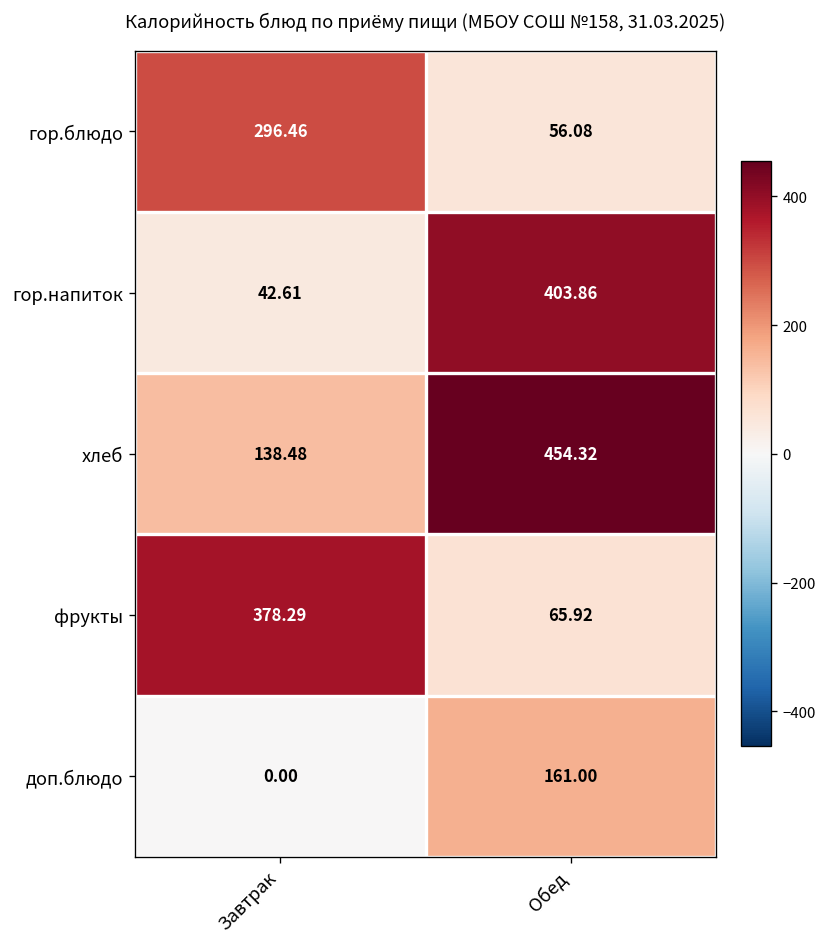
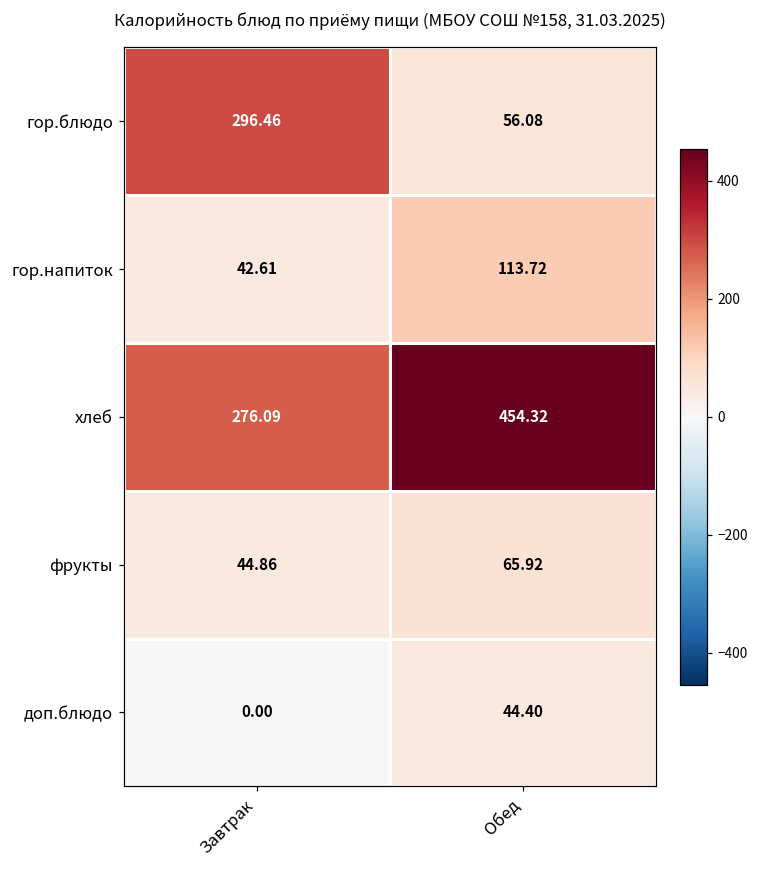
гор.напиток, Обед: 403.86 -> 113.72
хлеб, Завтрак: 138.48 -> 276.09
фрукты, Завтрак: 378.29 -> 44.86
доп.блюдо, Обед: 161.00 -> 44.40
